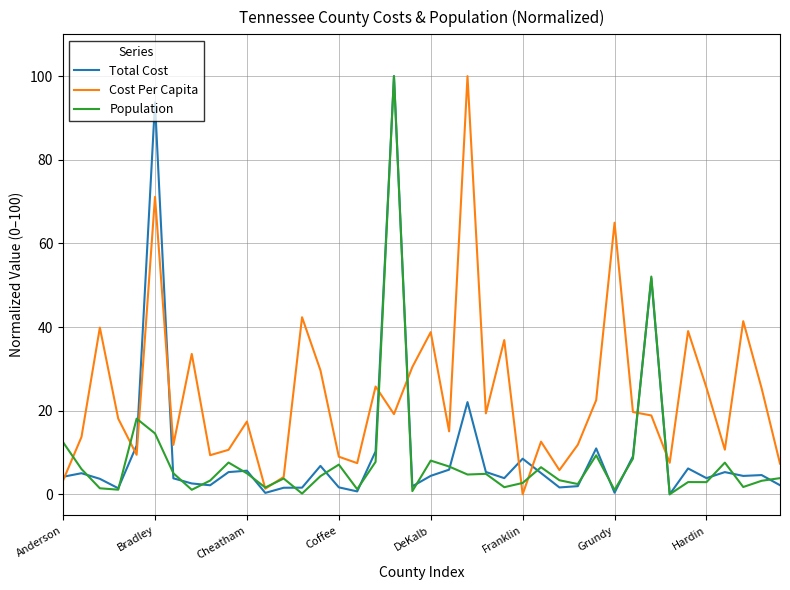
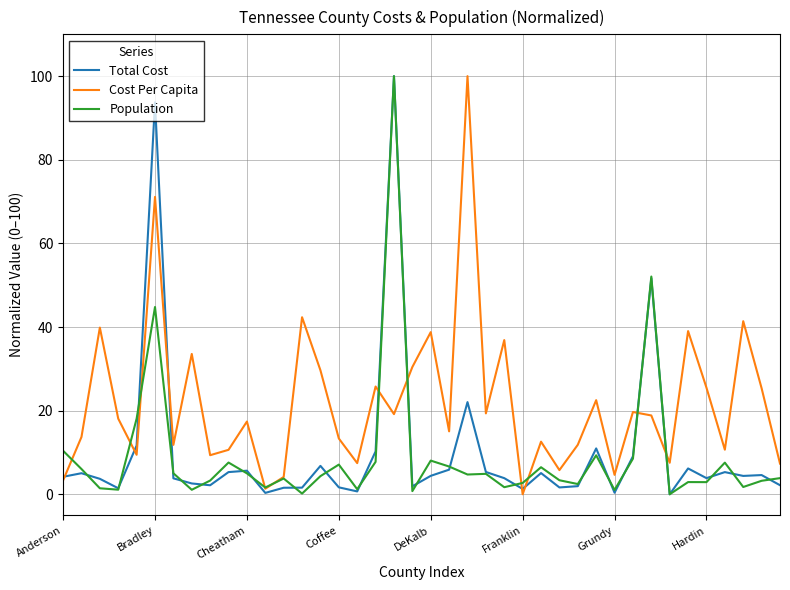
Population, Anderson: 12 -> 10
Population, Bradley: 15 -> 45
Cost Per Capita, Coffee: 9 -> 13
Total Cost, Franklin: 9 -> 1
Cost Per Capita, Grundy: 65 -> 5
